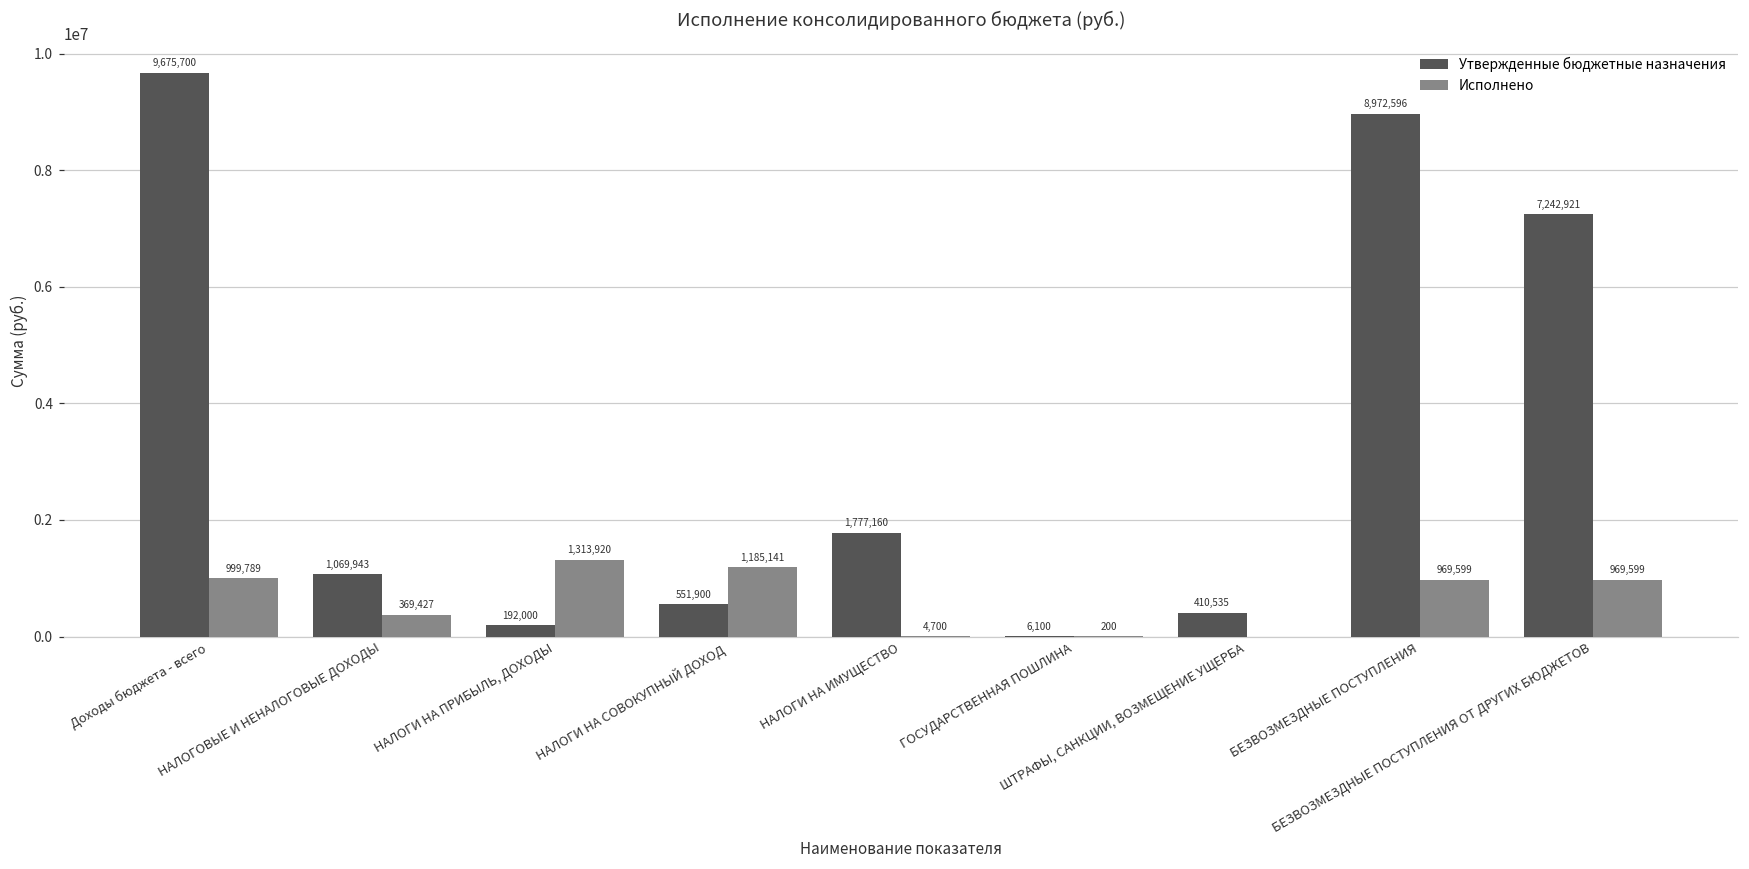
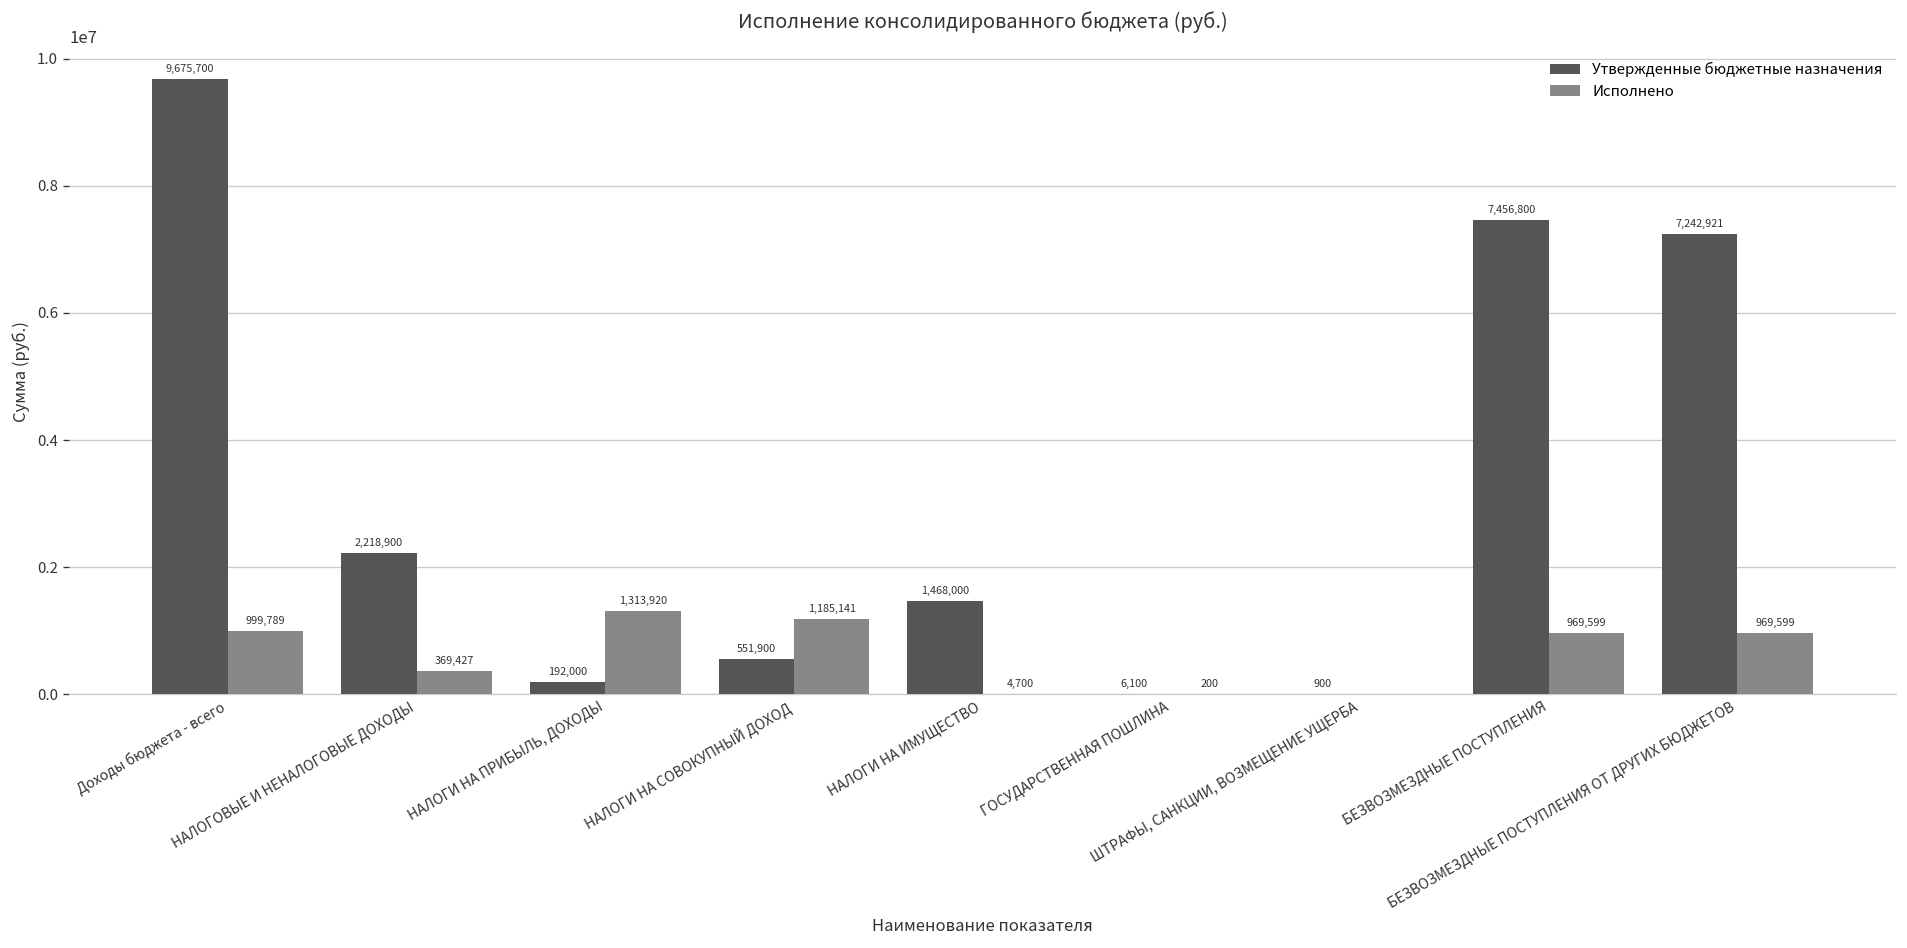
Утвержденные бюджетные назначения, НАЛОГОВЫЕ И НЕНАЛОГОВЫЕ ДОХОДЫ: 1,069,943 -> 2,218,900
Утвержденные бюджетные назначения, НАЛОГИ НА ИМУЩЕСТВО: 1,777,160 -> 1,468,000
Утвержденные бюджетные назначения, ШТРАФЫ, САНКЦИИ, ВОЗМЕЩЕНИЕ УЩЕРБА: 410,535 -> 900
Утвержденные бюджетные назначения, БЕЗВОЗМЕЗДНЫЕ ПОСТУПЛЕНИЯ: 8,972,596 -> 7,456,800
